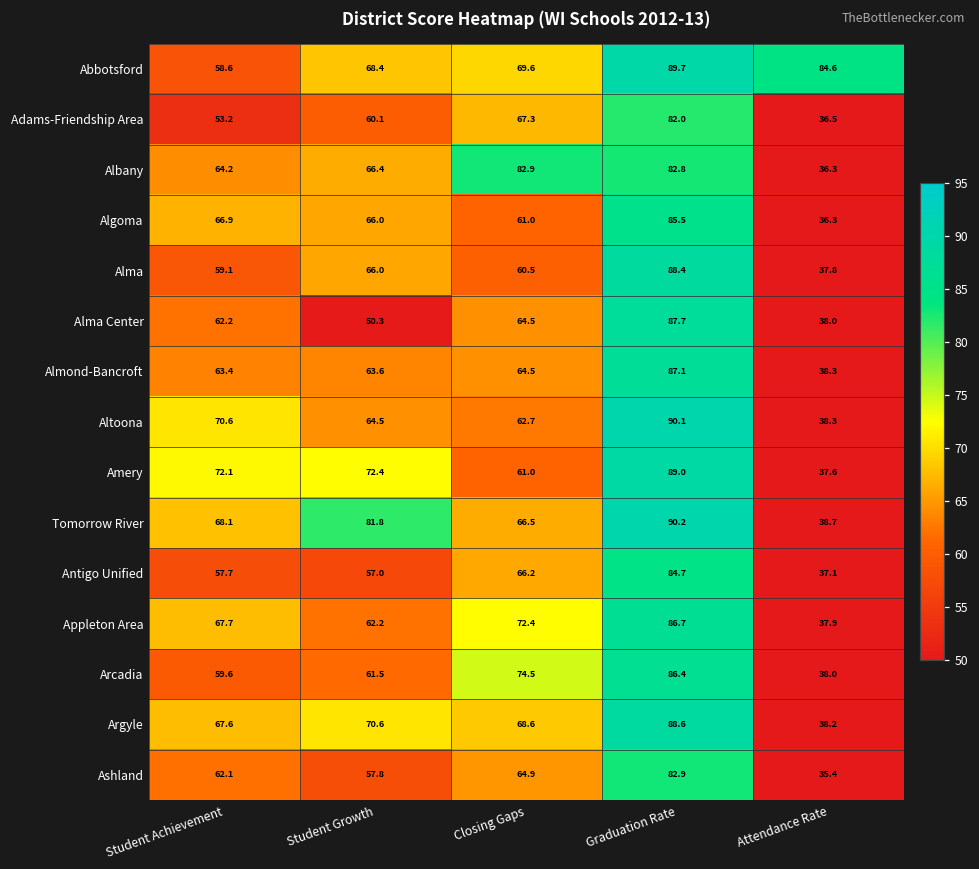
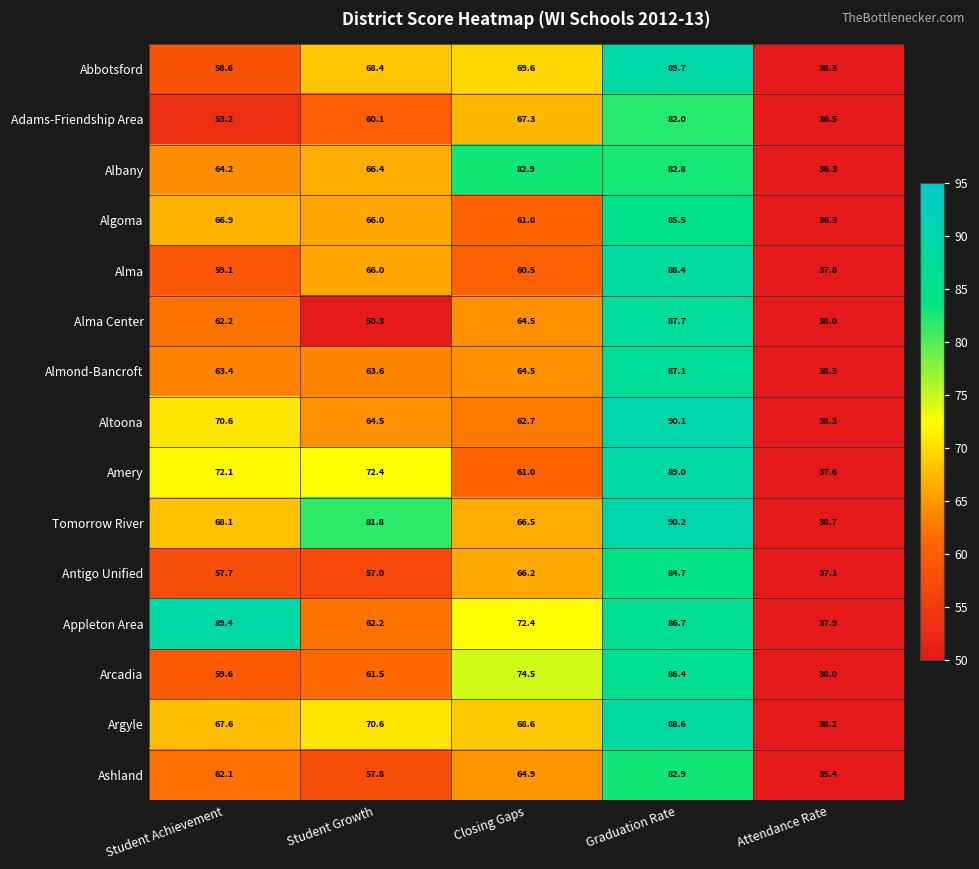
Abbotsford, Attendance Rate: 84.6 -> 38.3
Appleton Area, Student Achievement: 67.7 -> 89.4
